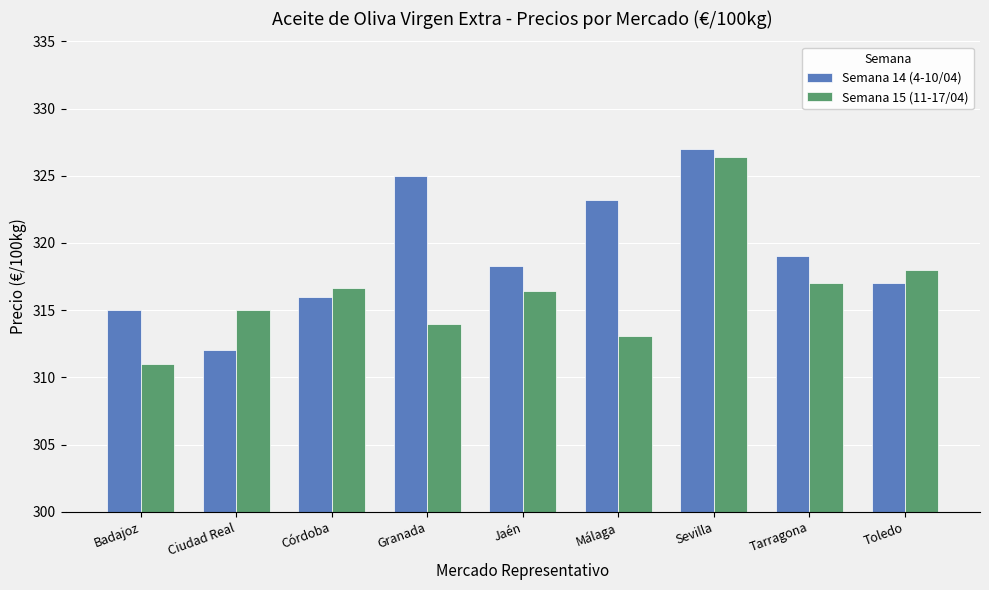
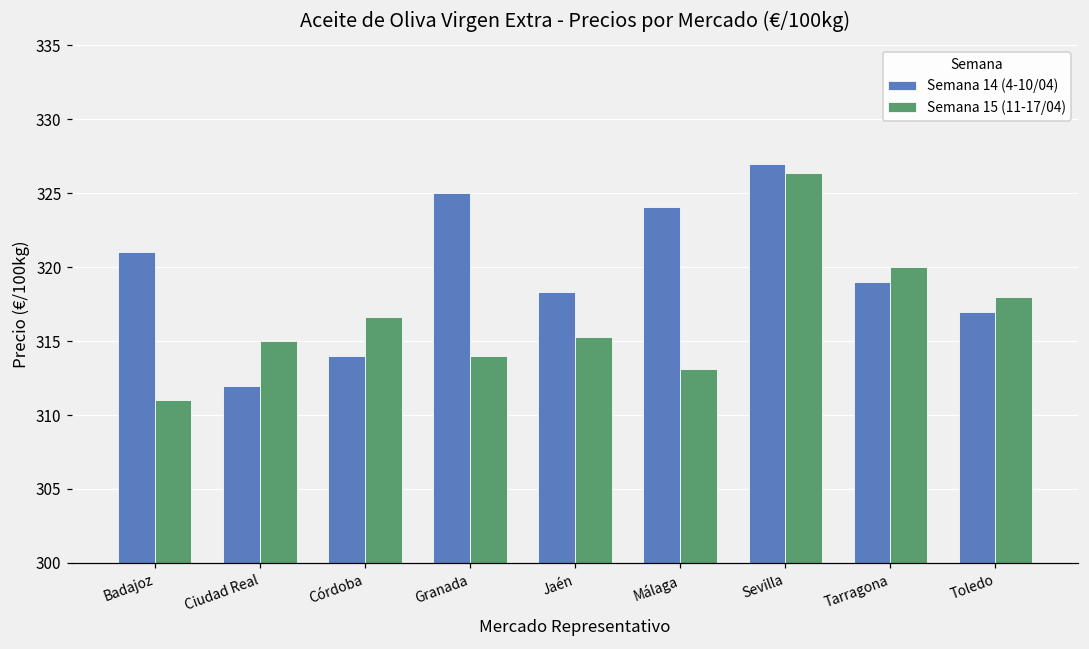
Semana 14 (4-10/04), Badajoz: 315 -> 321
Semana 14 (4-10/04), Córdoba: 316 -> 314
Semana 15 (11-17/04), Jaén: 316.4 -> 315.3
Semana 14 (4-10/04), Málaga: 323.2 -> 324.1
Semana 15 (11-17/04), Tarragona: 317 -> 320
